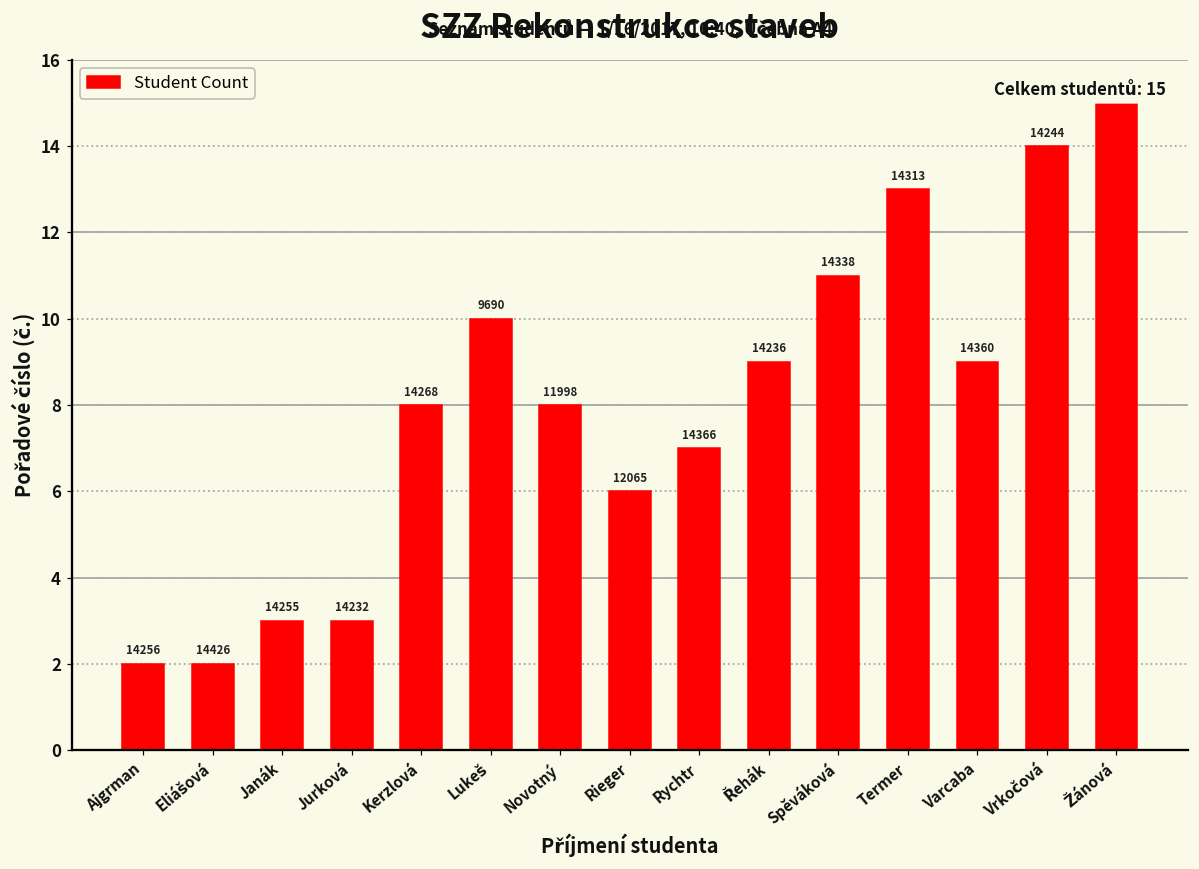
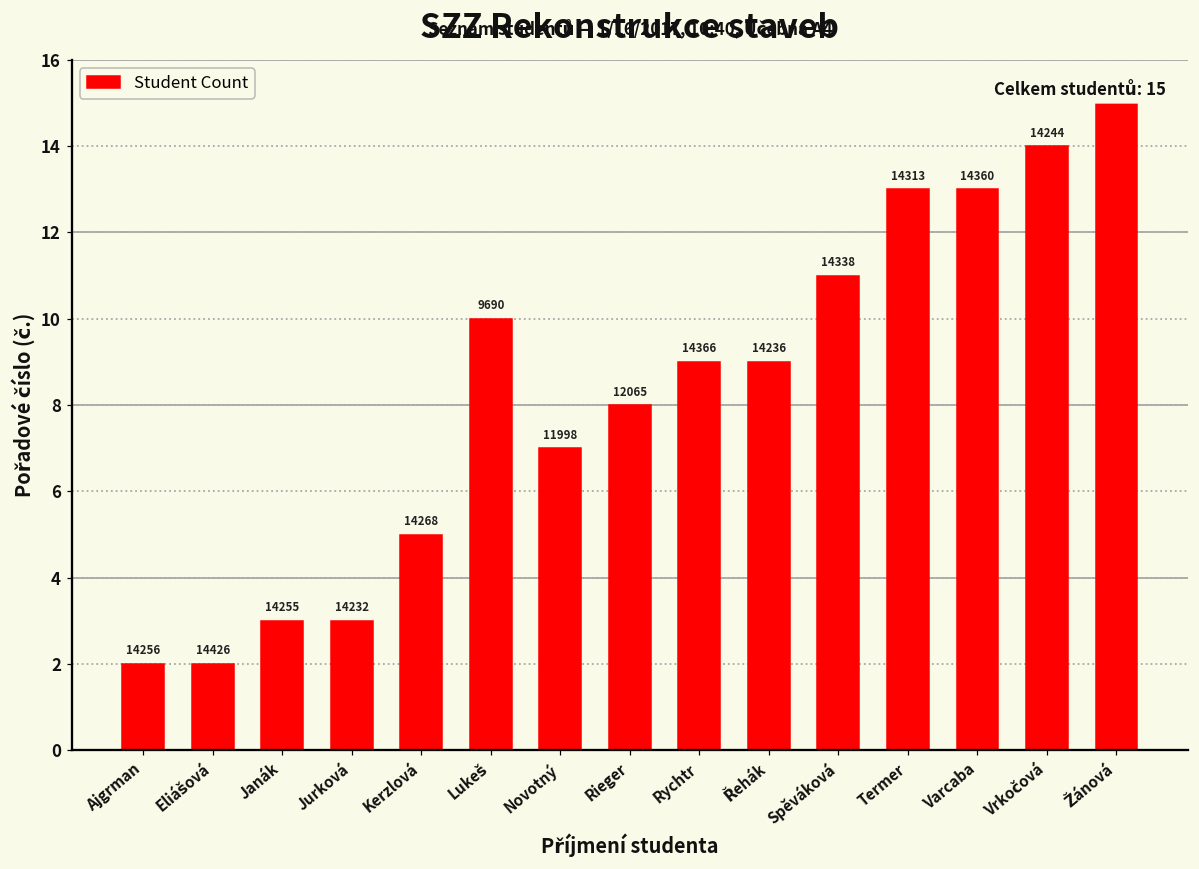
Kerzlová: 8 -> 5
Novotný: 8 -> 7
Rieger: 6 -> 8
Rychtr: 7 -> 9
Varcaba: 9 -> 13
